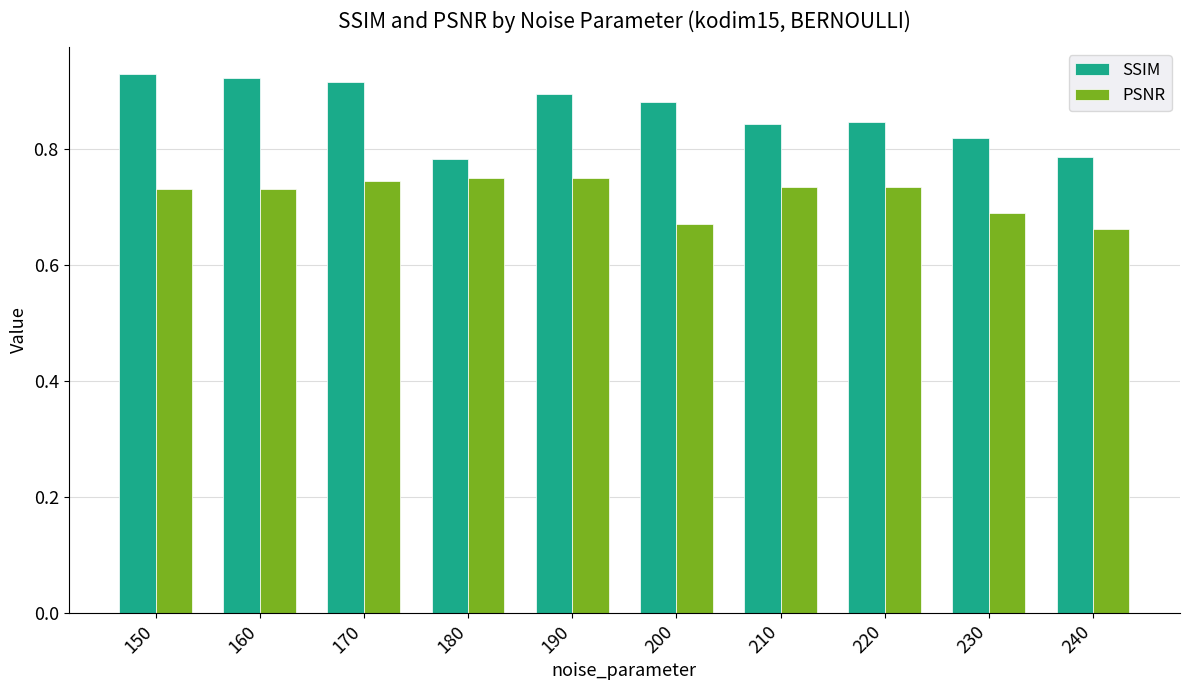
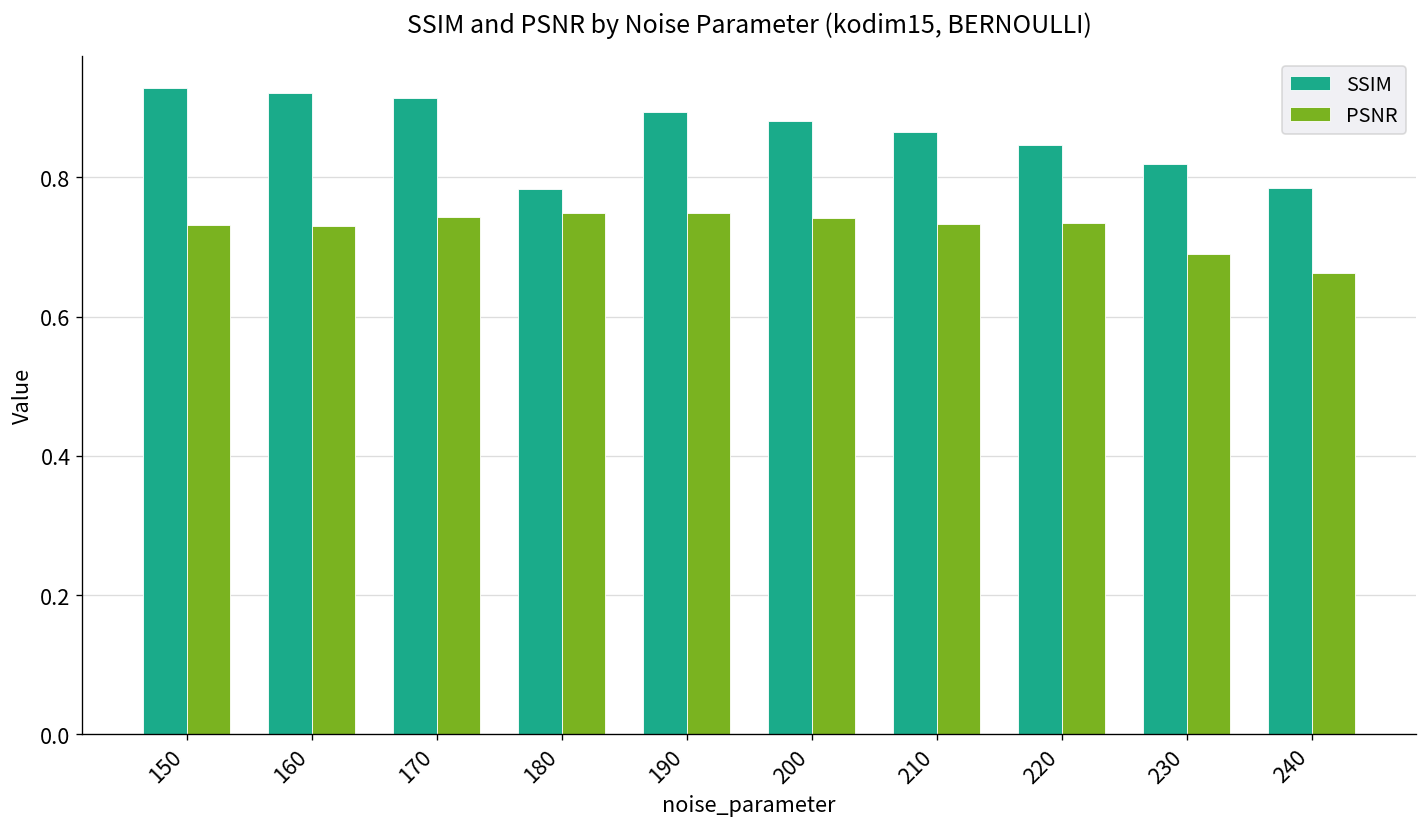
PSNR, 200: 0.67 -> 0.74
SSIM, 210: 0.84 -> 0.86
